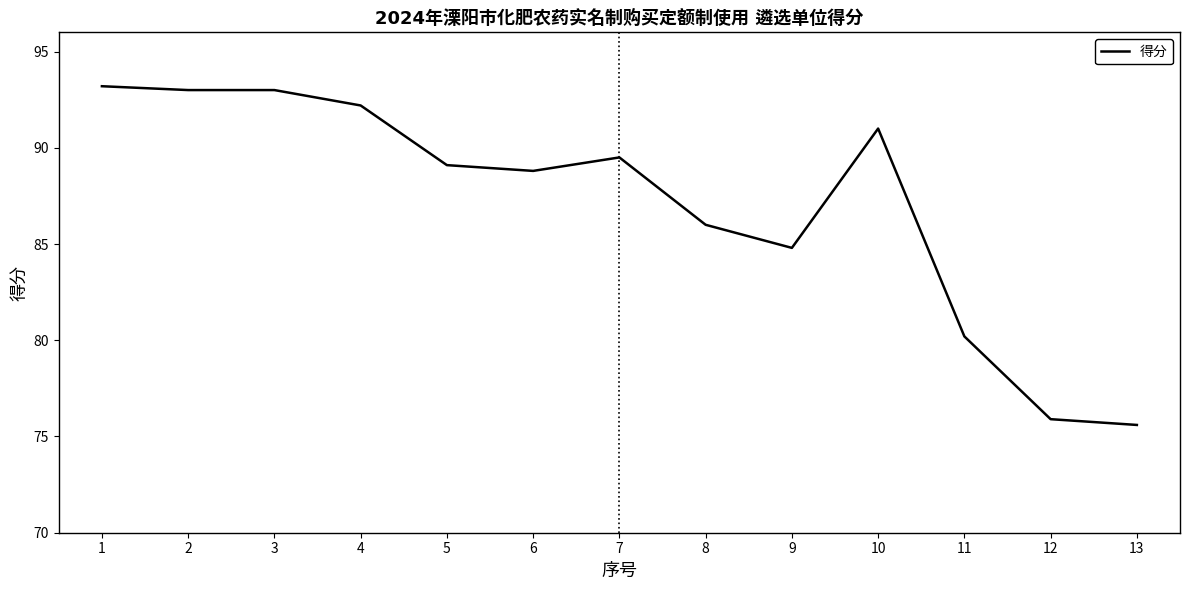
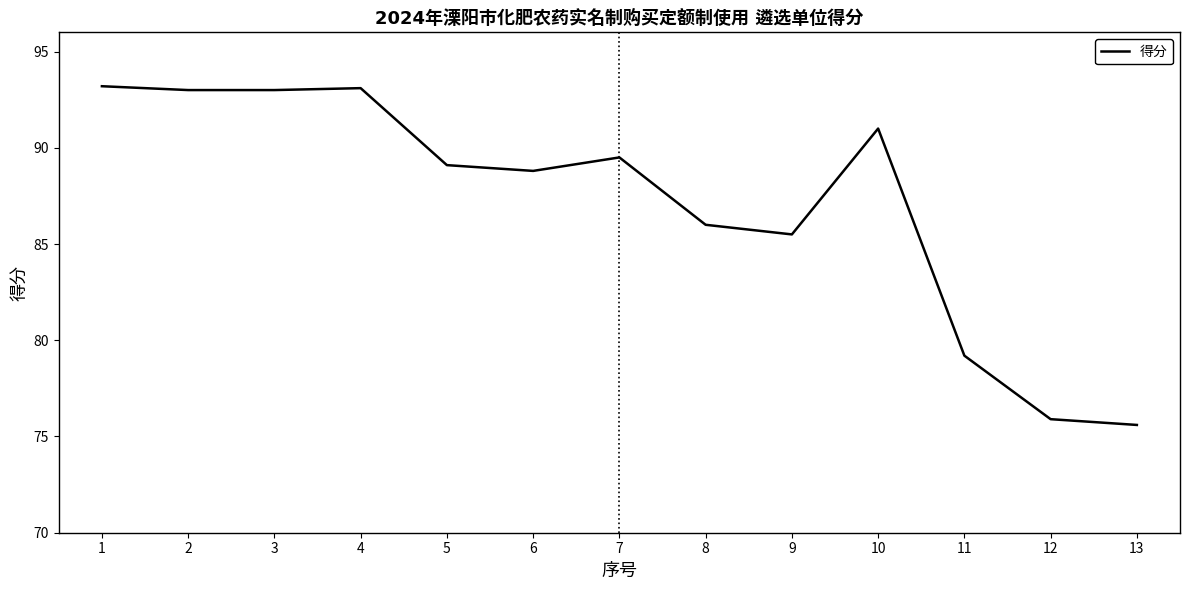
4: 92.2 -> 93.1
9: 84.8 -> 85.5
11: 80.2 -> 79.2
